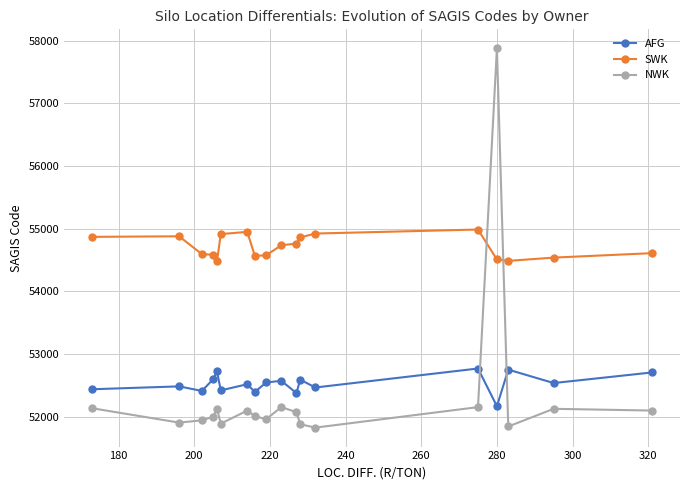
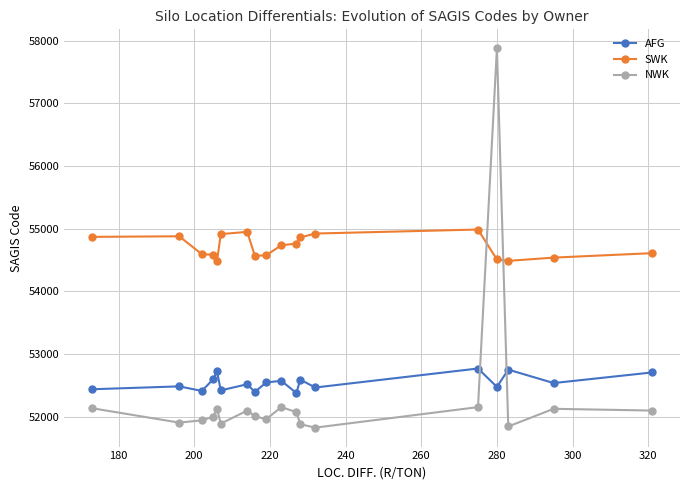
AFG, 280: 52200 -> 52500
